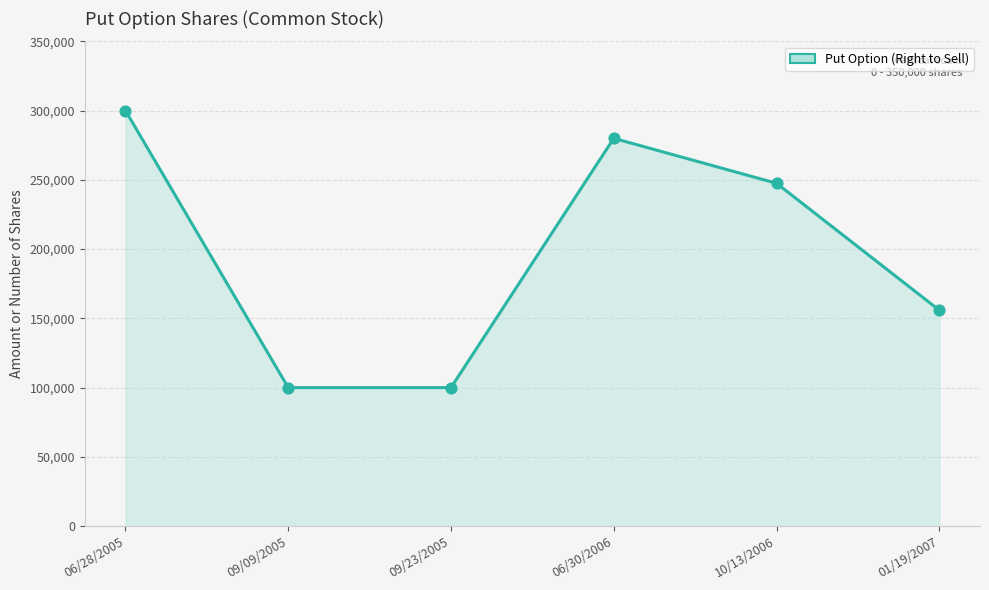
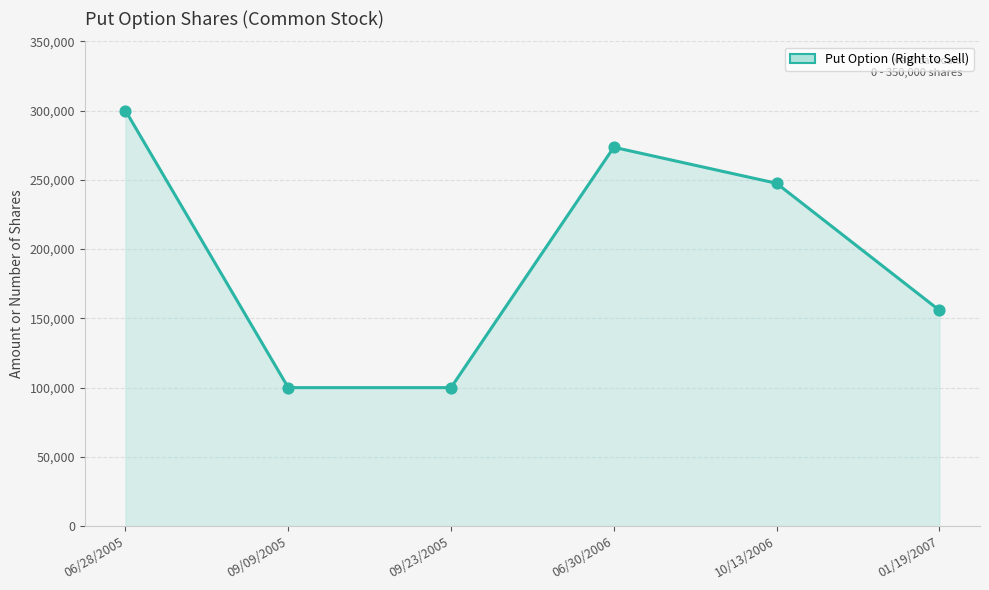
06/30/2006: 280,000 -> 274,000
